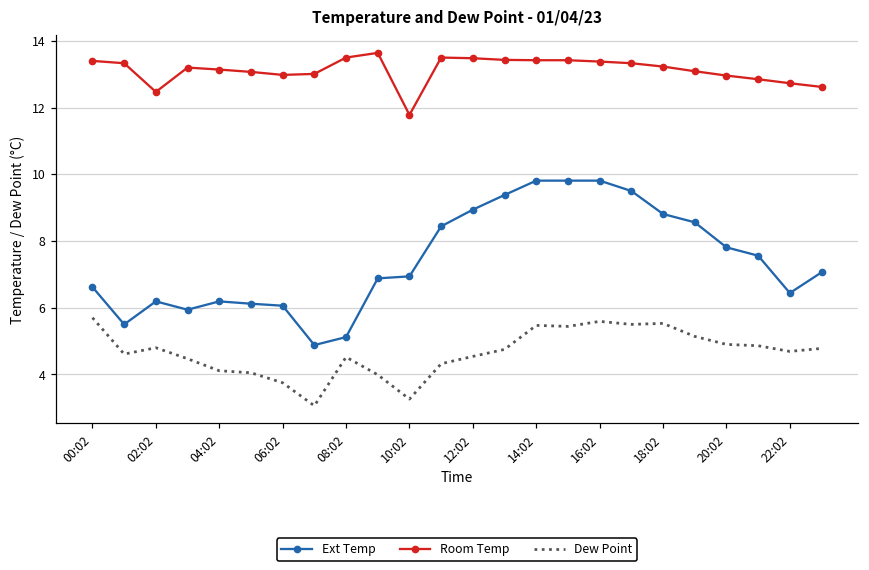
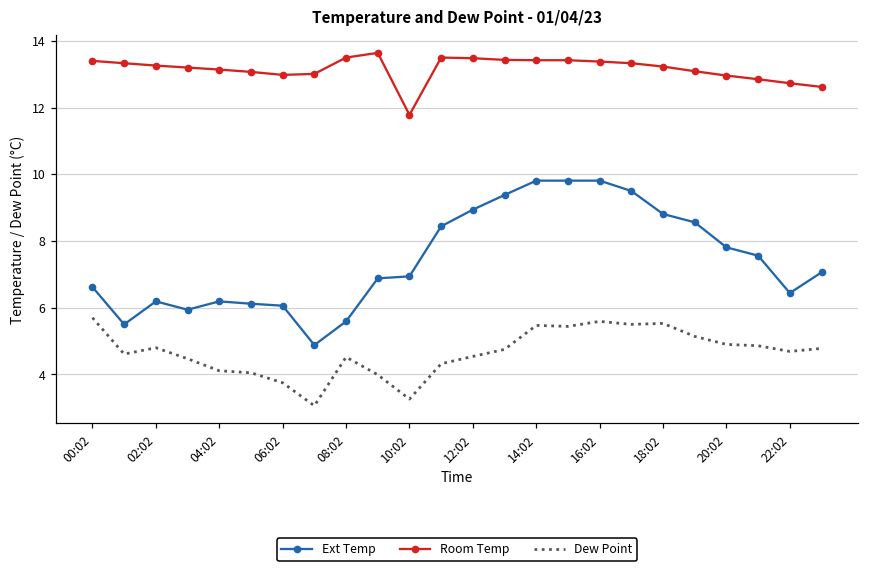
Room Temp, 02:02: 12.5 -> 13.3
Ext Temp, 08:02: 5.1 -> 5.6
